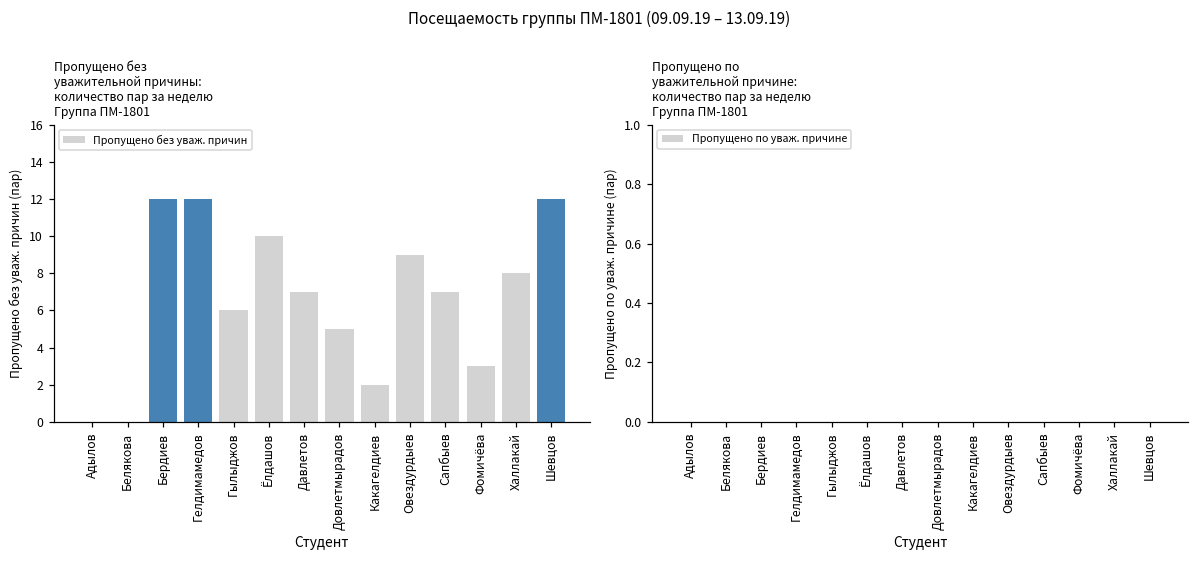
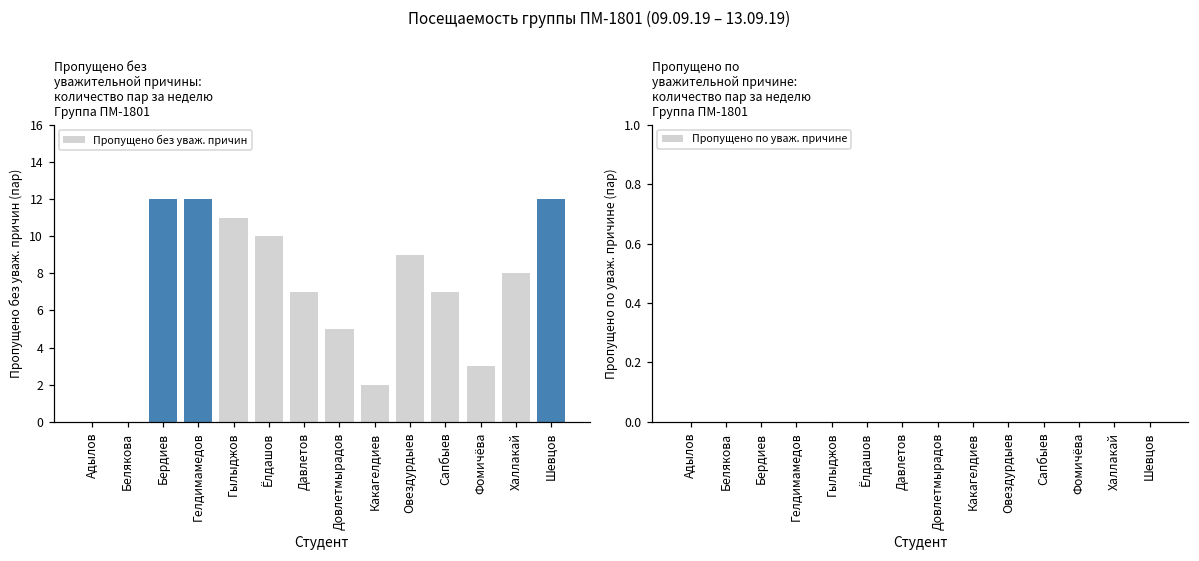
Пропущено без уважительной причины: количество пар за неделю Группа ПМ-1801, Гылыджов: 6 -> 11
